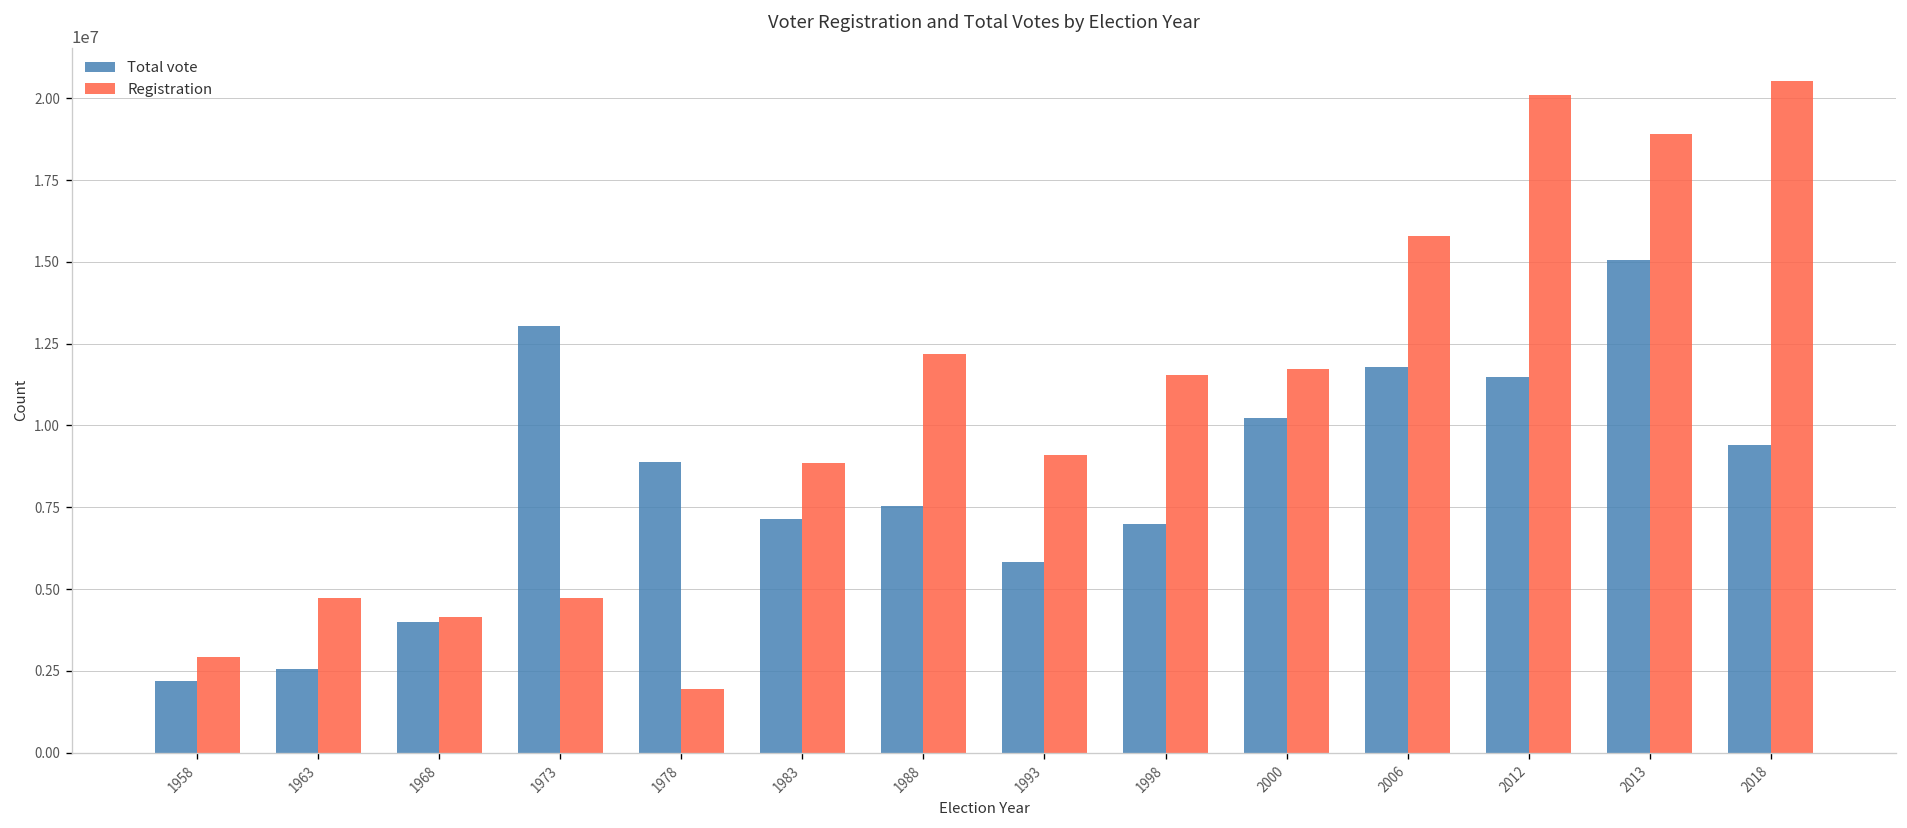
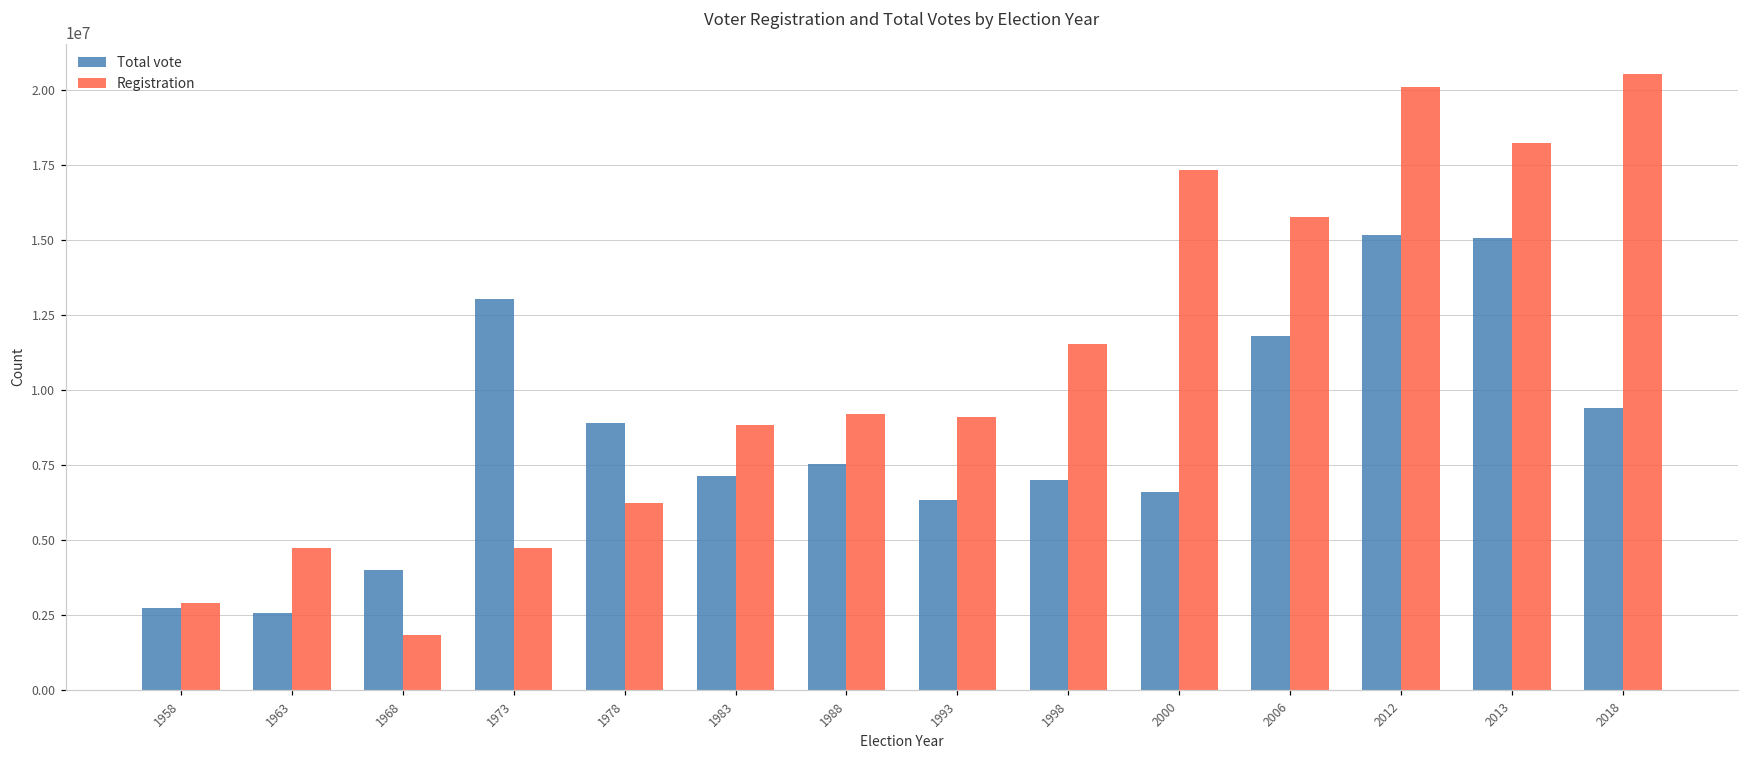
Total vote, 1958: 2200000 -> 2700000
Registration, 1968: 4100000 -> 1800000
Registration, 1978: 1900000 -> 6200000
Registration, 1988: 12200000 -> 9200000
Total vote, 1993: 5800000 -> 6300000
Total vote, 2000: 10200000 -> 6600000
Registration, 2000: 11700000 -> 17400000
Total vote, 2012: 11500000 -> 15200000
Registration, 2013: 18900000 -> 18300000
